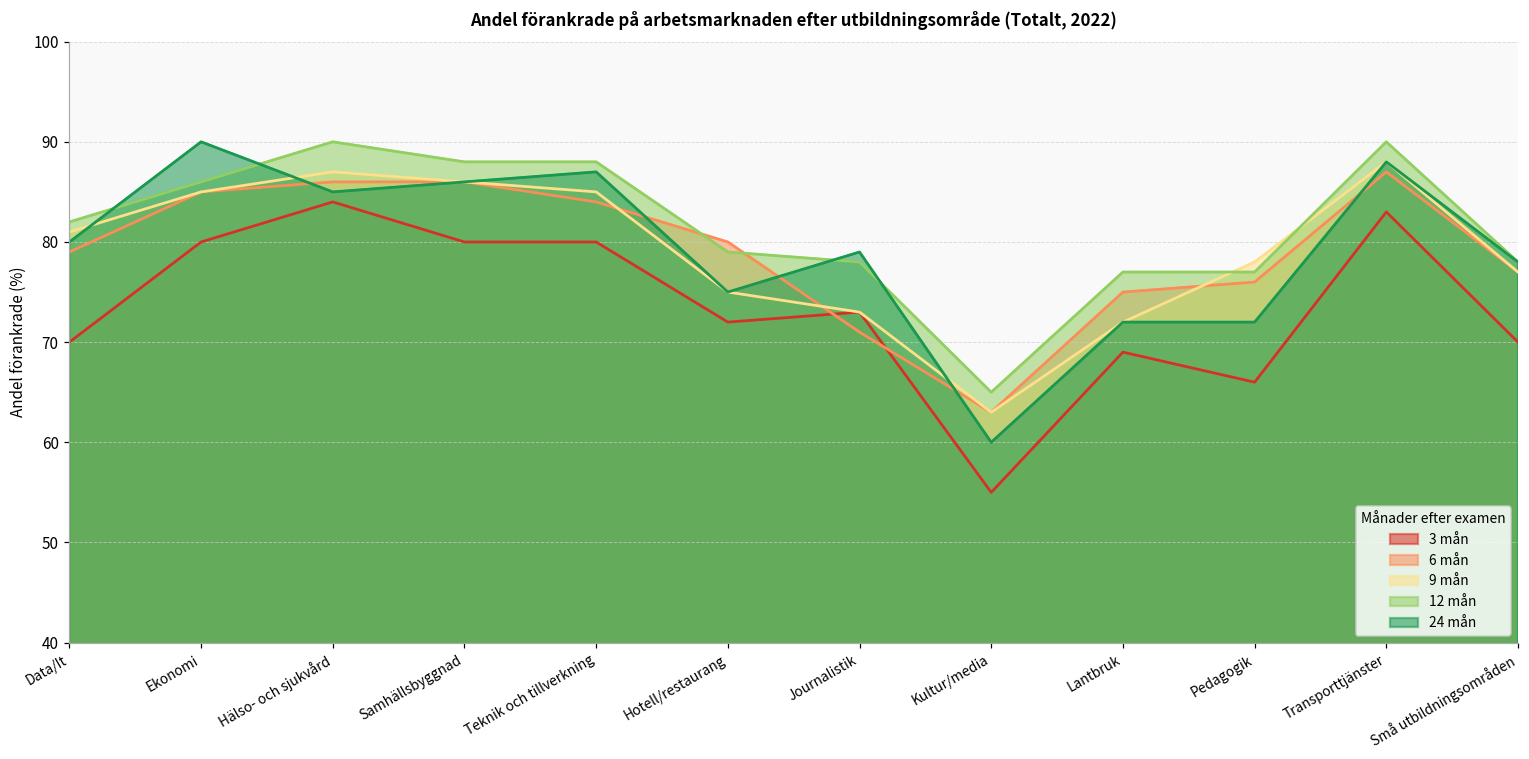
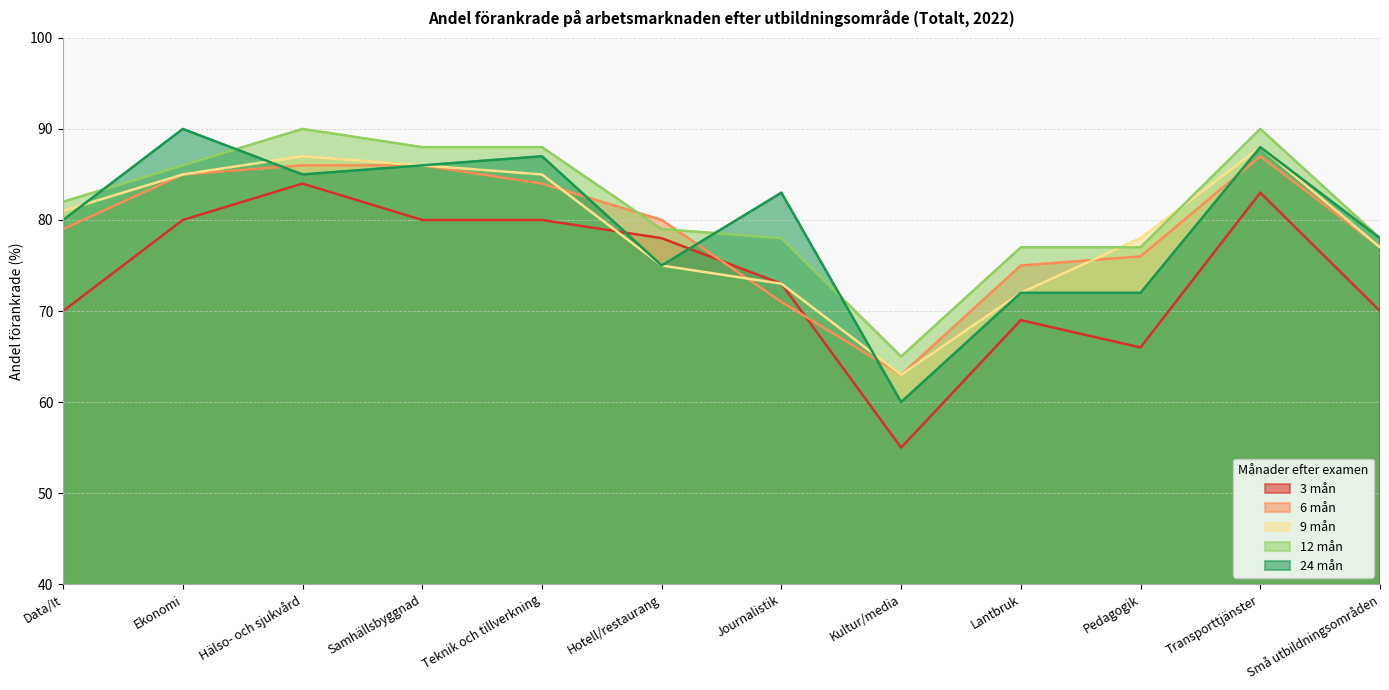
3 mån, Hotell/restaurang: 72 -> 78
24 mån, Journalistik: 79 -> 83
